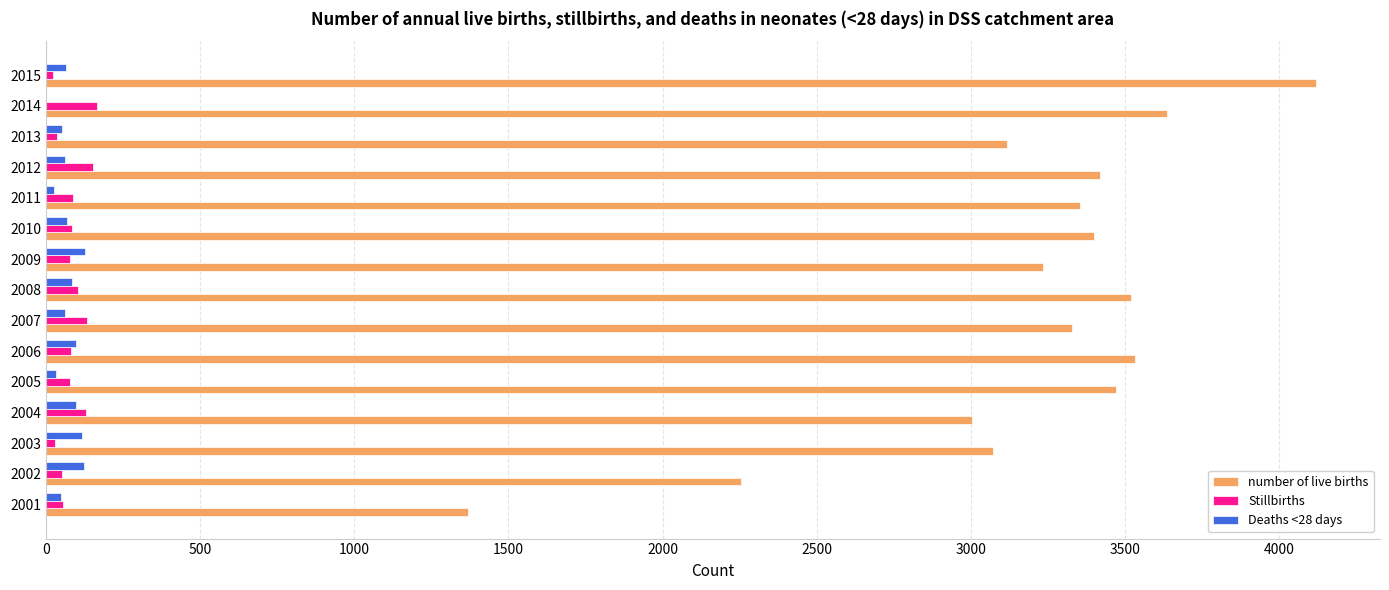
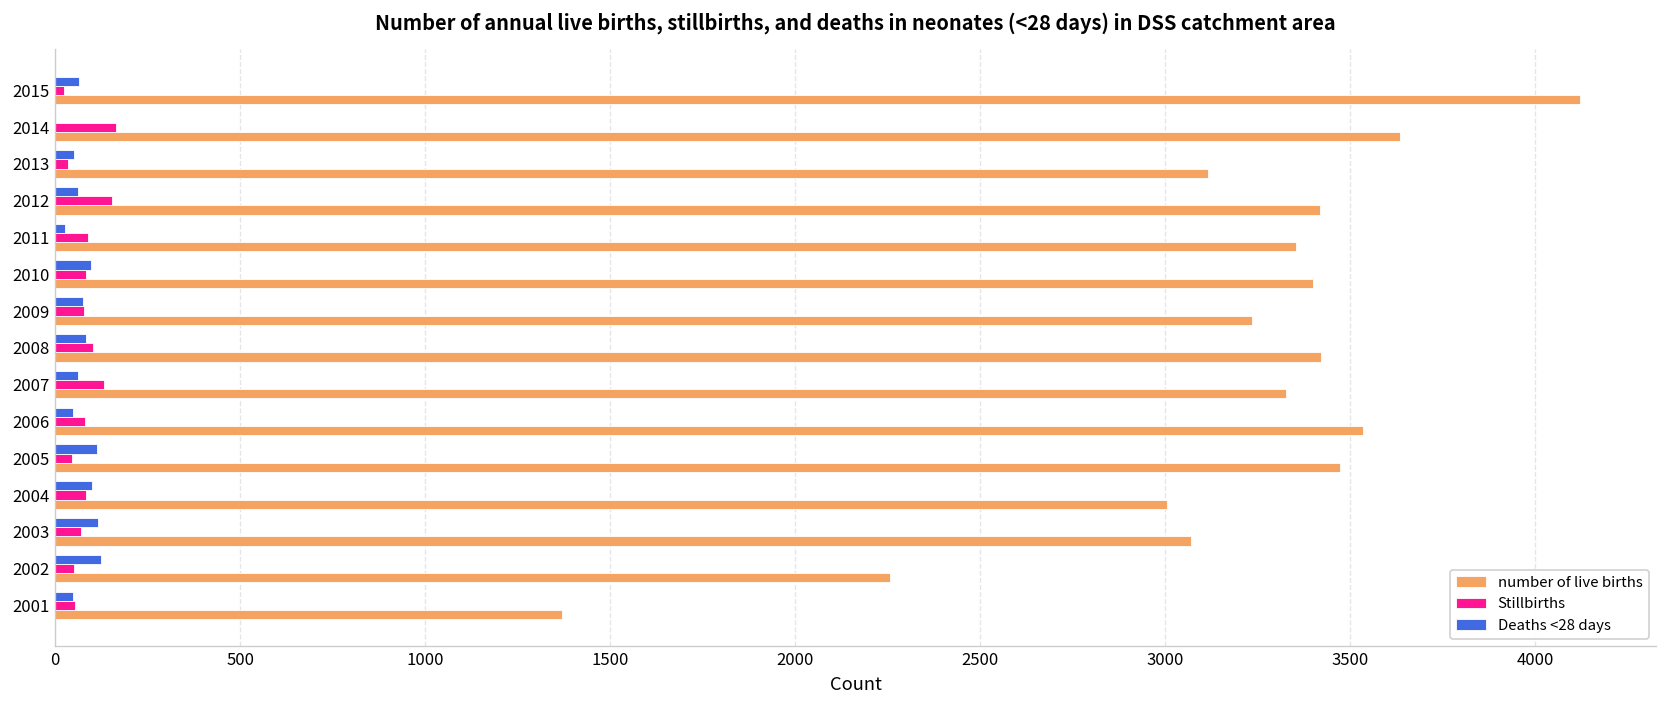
Deaths <28 days, 2010: 70 -> 100
Deaths <28 days, 2009: 130 -> 80
number of live births, 2008: 3520 -> 3420
Deaths <28 days, 2006: 100 -> 50
Deaths <28 days, 2005: 30 -> 110
Stillbirths, 2005: 80 -> 50
Stillbirths, 2004: 130 -> 80
Stillbirths, 2003: 30 -> 70
